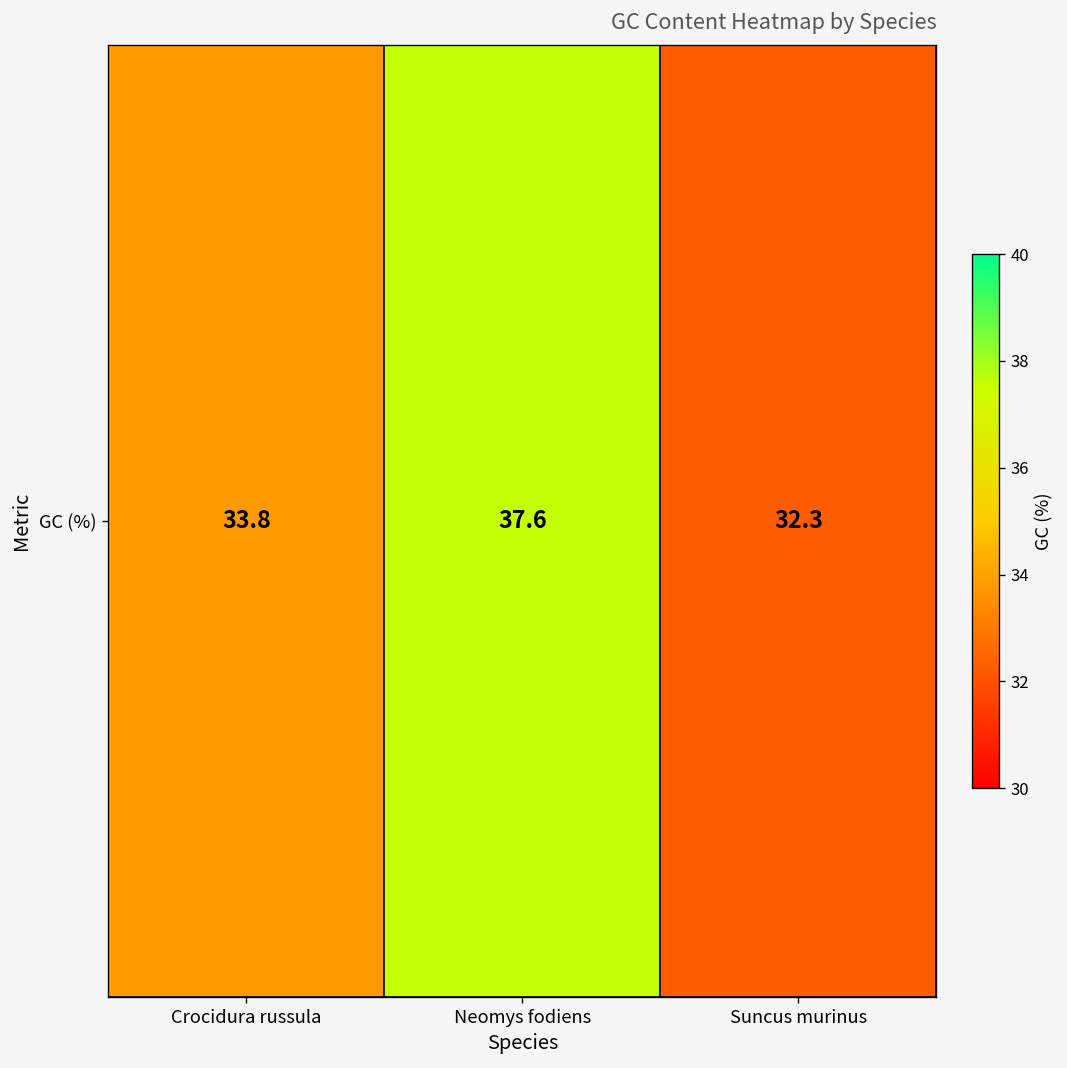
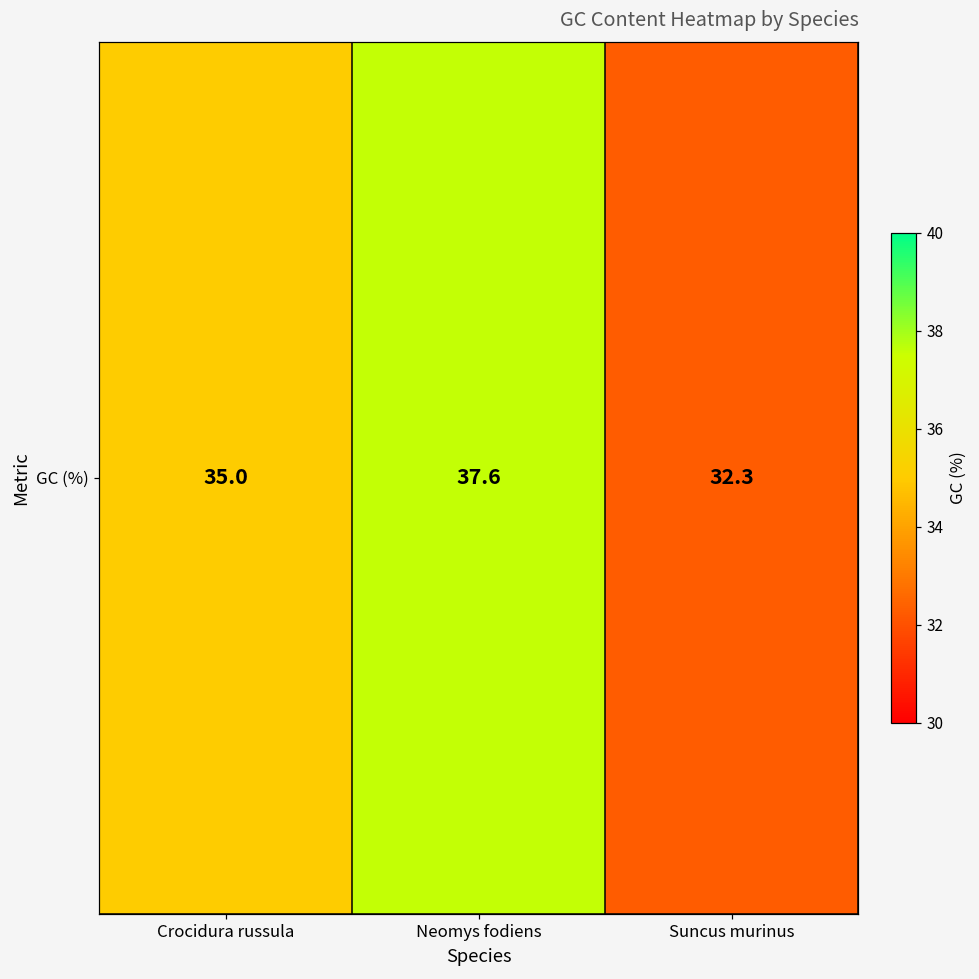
GC (%), Crocidura russula: 33.8 -> 35.0
